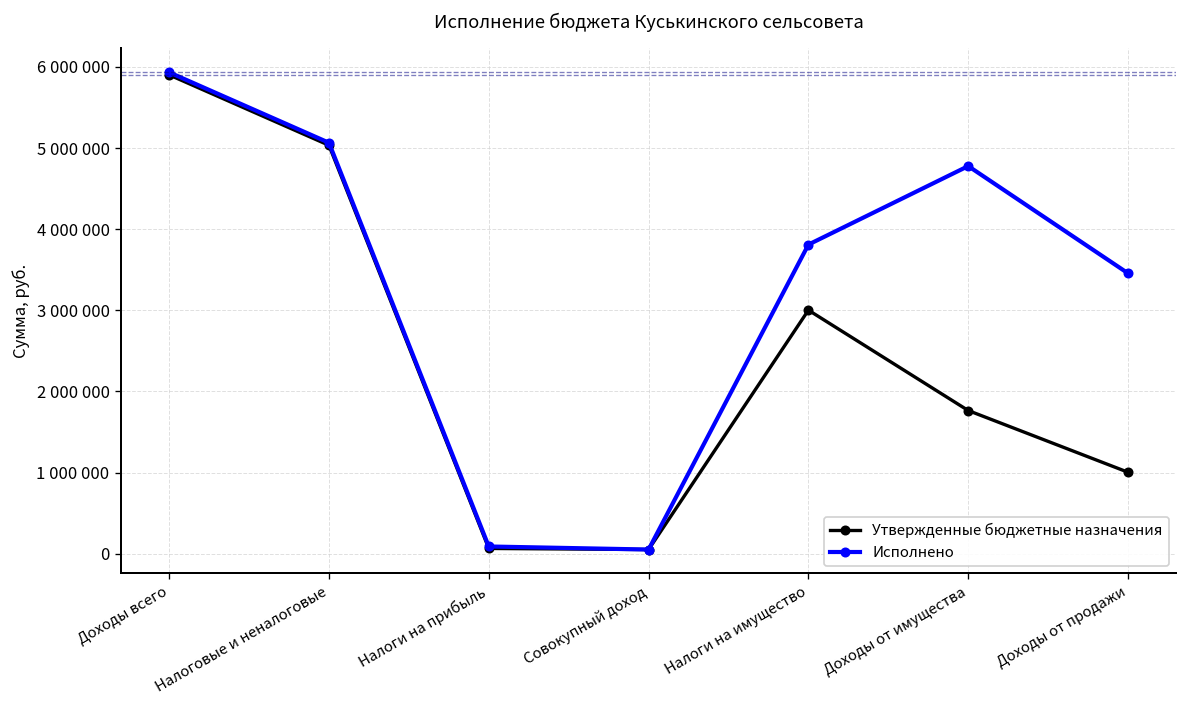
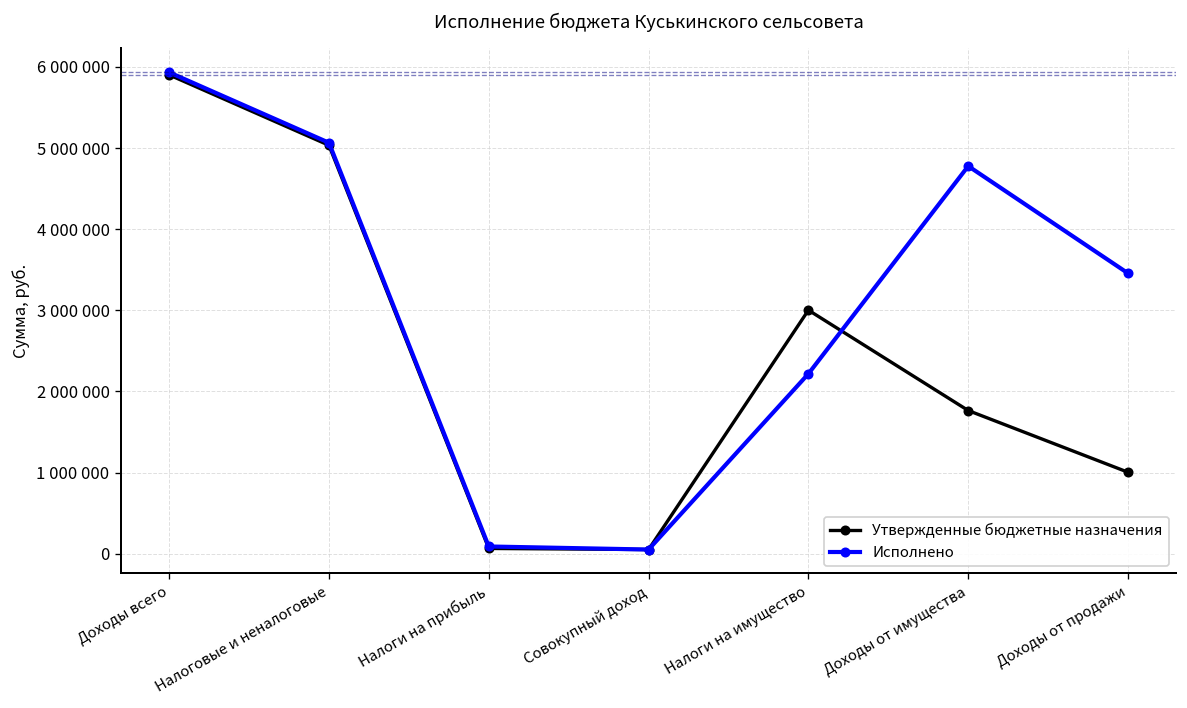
Исполнено, Налоги на имущество: 3800000 -> 2200000
